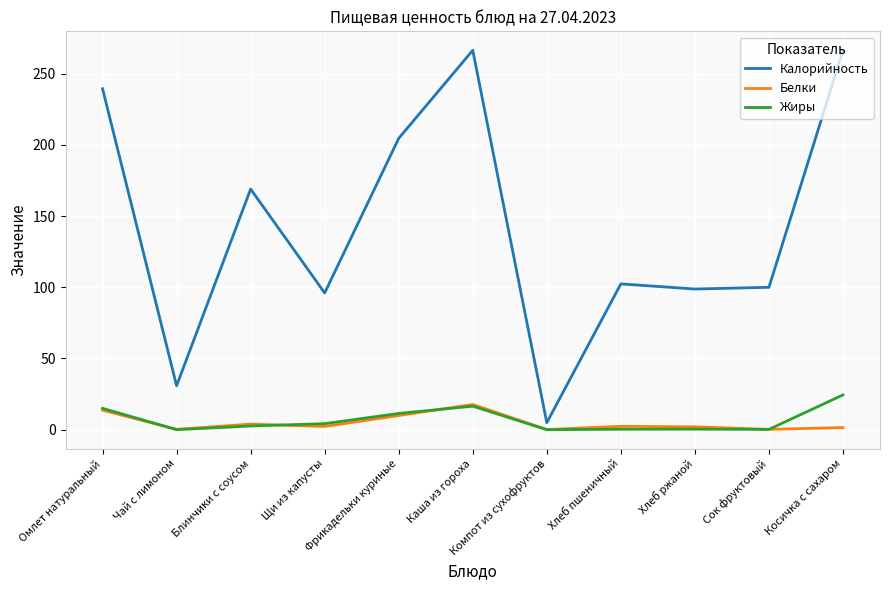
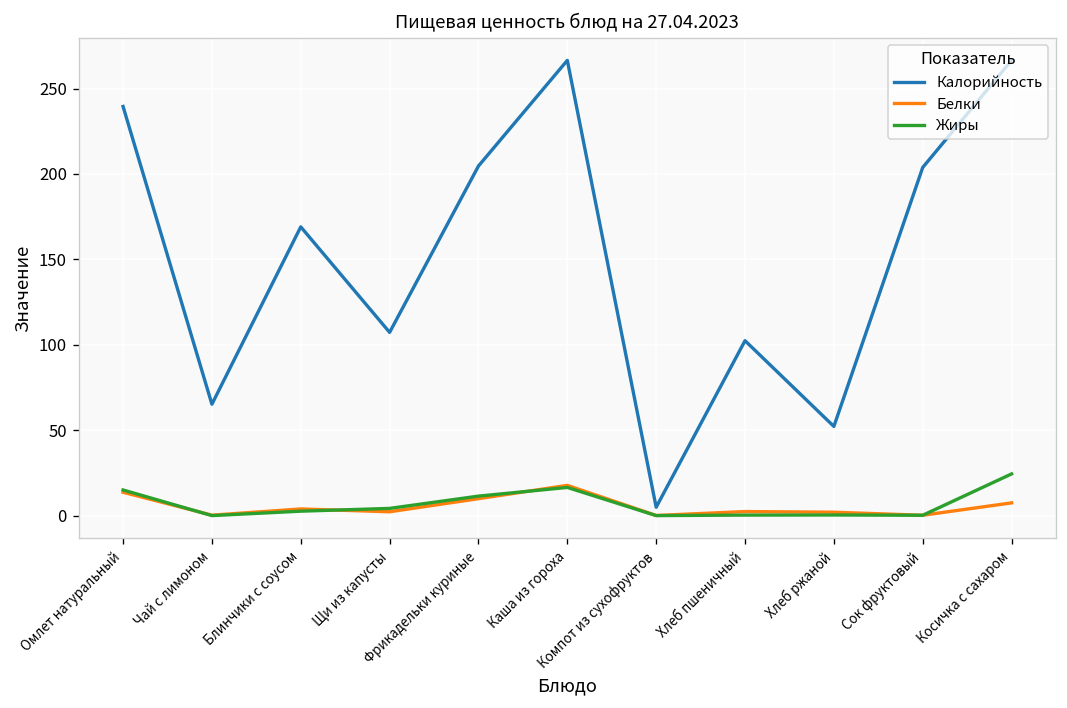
Калорийность, Чай с лимоном: 31 -> 65
Калорийность, Щи из капусты: 96 -> 107
Калорийность, Хлеб ржаной: 99 -> 52
Калорийность, Сок фруктовый: 100 -> 204
Белки, Косичка с сахаром: 1 -> 7
